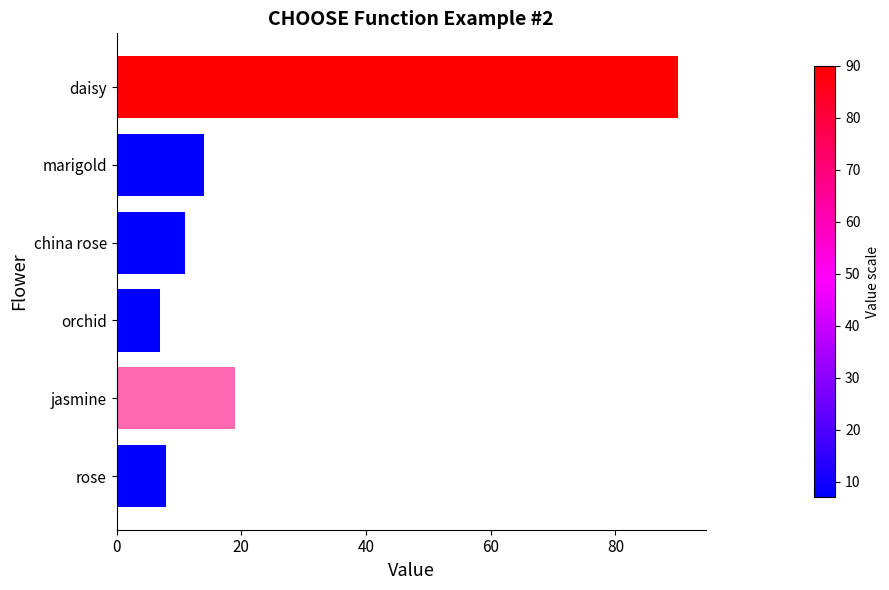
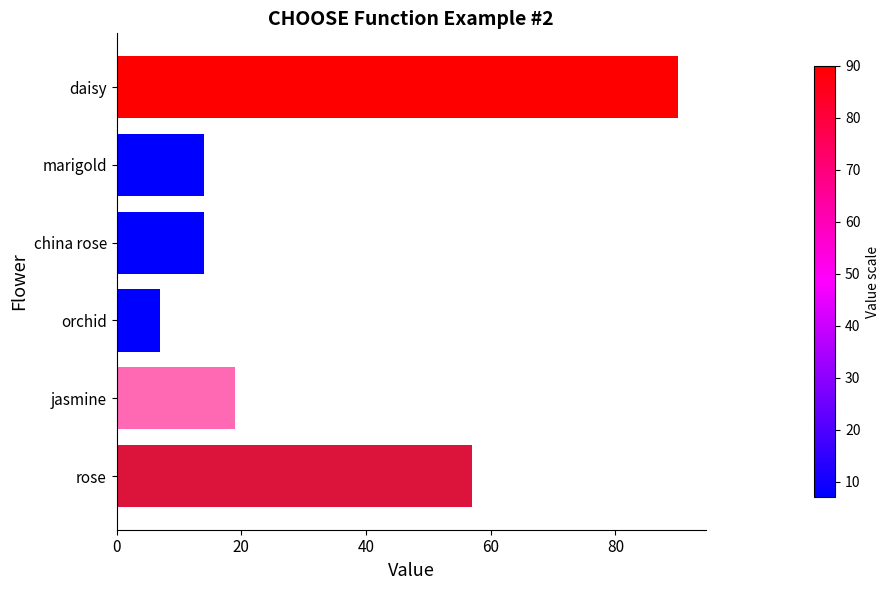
china rose: 11 -> 14
rose: 8 -> 57
